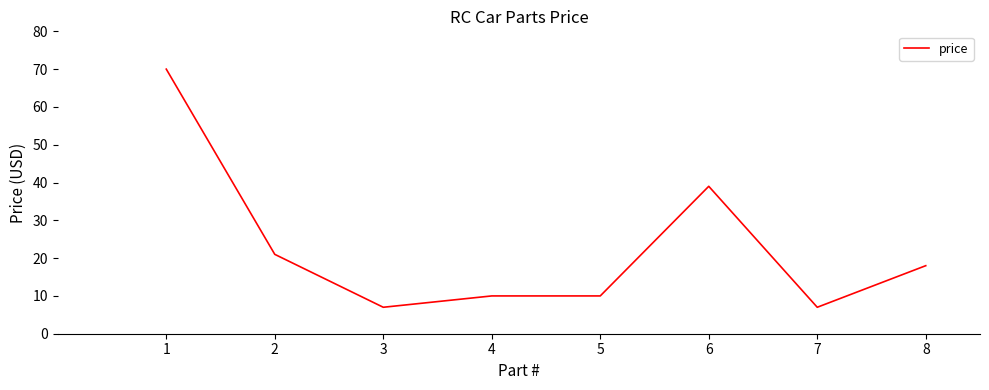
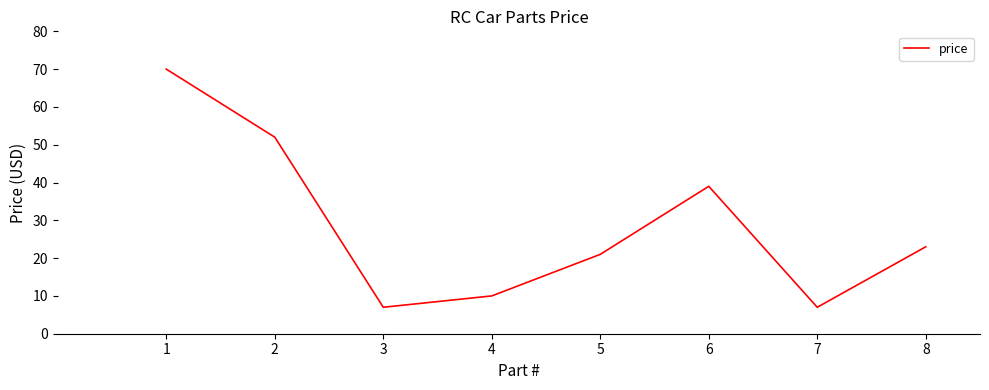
2: 21 -> 52
5: 10 -> 21
8: 18 -> 23
